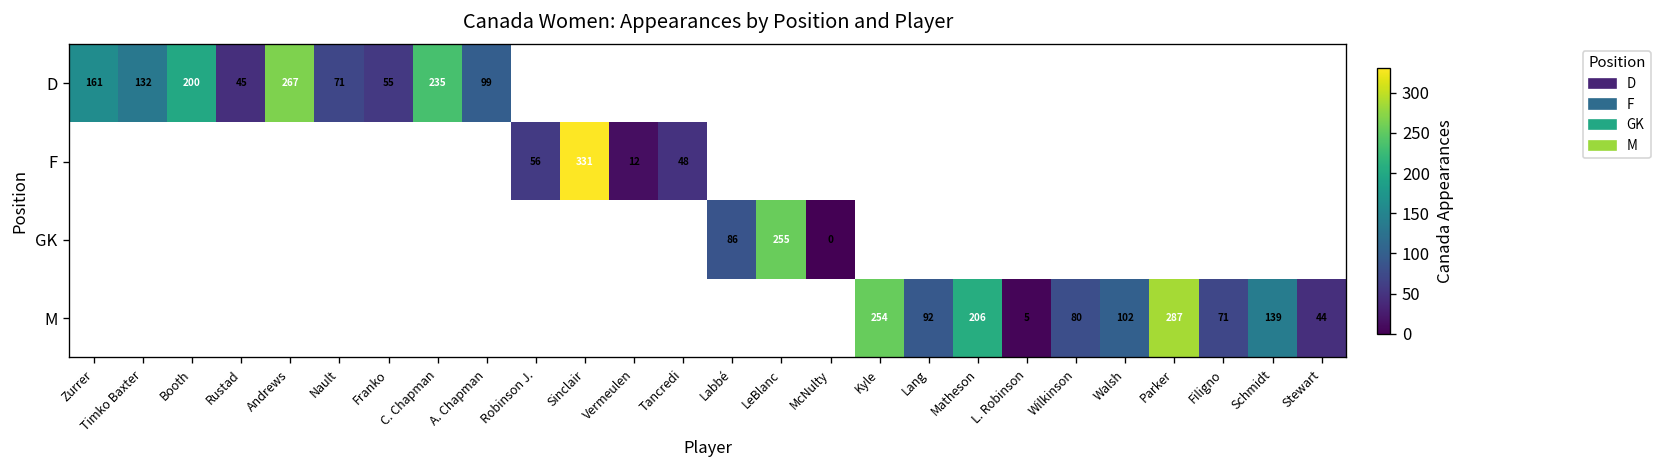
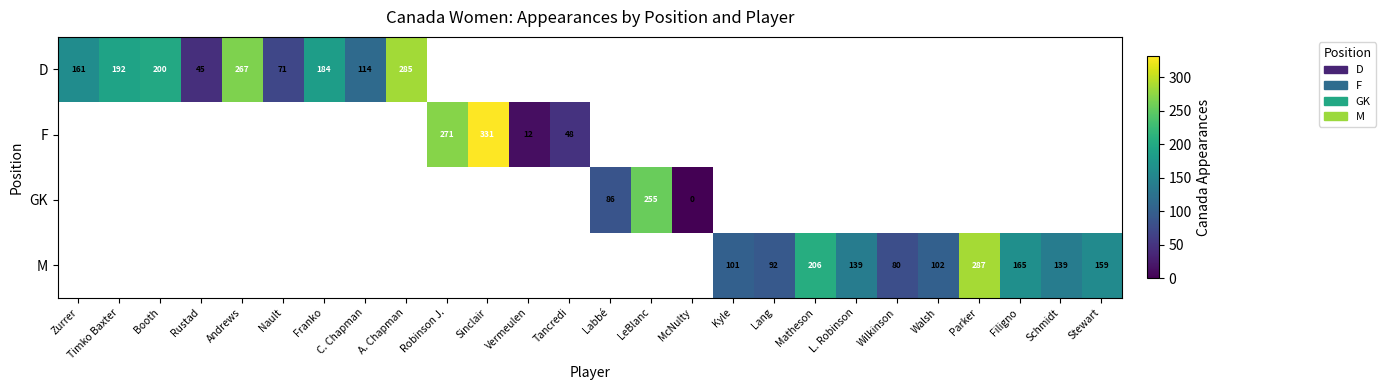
D, Timko Baxter: 132 -> 192
D, Franko: 55 -> 184
D, C. Chapman: 235 -> 114
D, A. Chapman: 99 -> 285
F, Robinson J.: 56 -> 271
M, Kyle: 254 -> 101
M, L. Robinson: 5 -> 139
M, Filigno: 71 -> 165
M, Stewart: 44 -> 159
